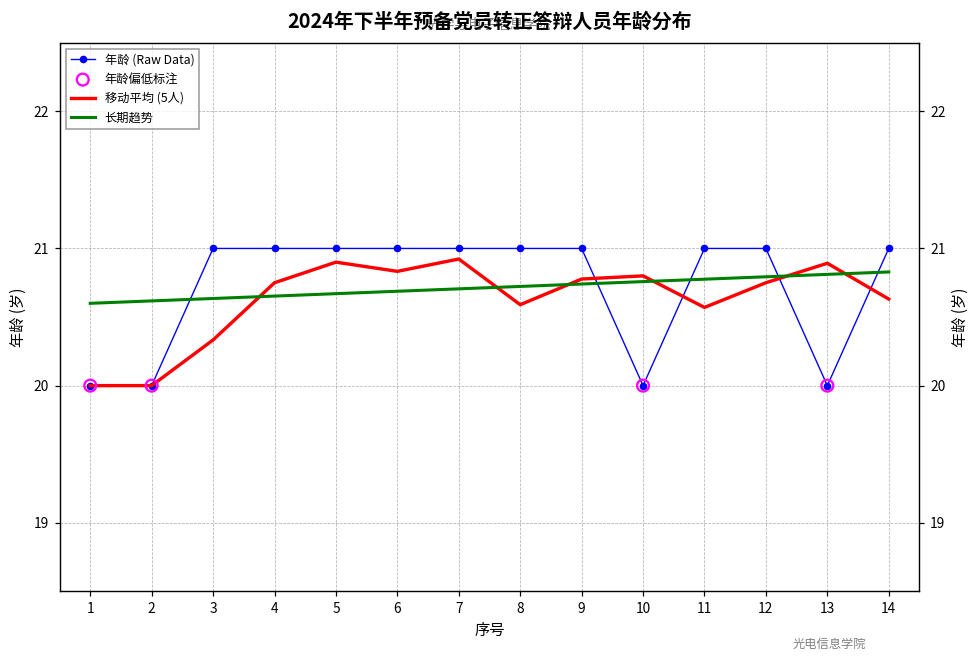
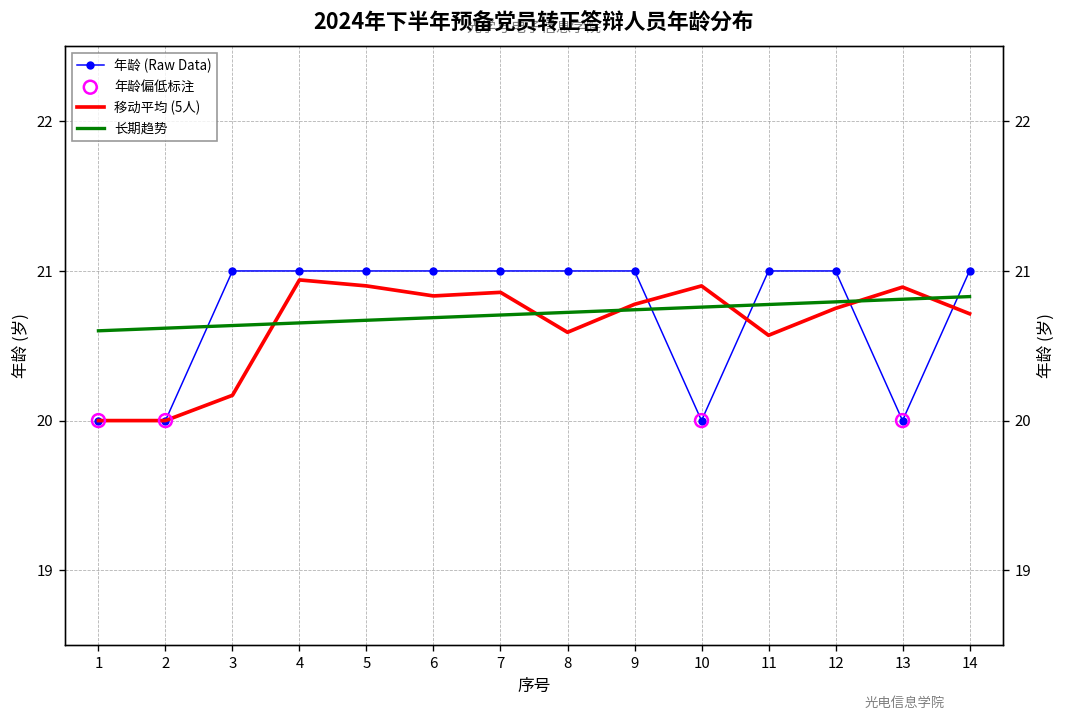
移动平均 (5人), 3: 20.33 -> 20.17
移动平均 (5人), 4: 20.75 -> 20.94
移动平均 (5人), 7: 20.92 -> 20.86
移动平均 (5人), 10: 20.8 -> 20.9
移动平均 (5人), 14: 20.63 -> 20.71
